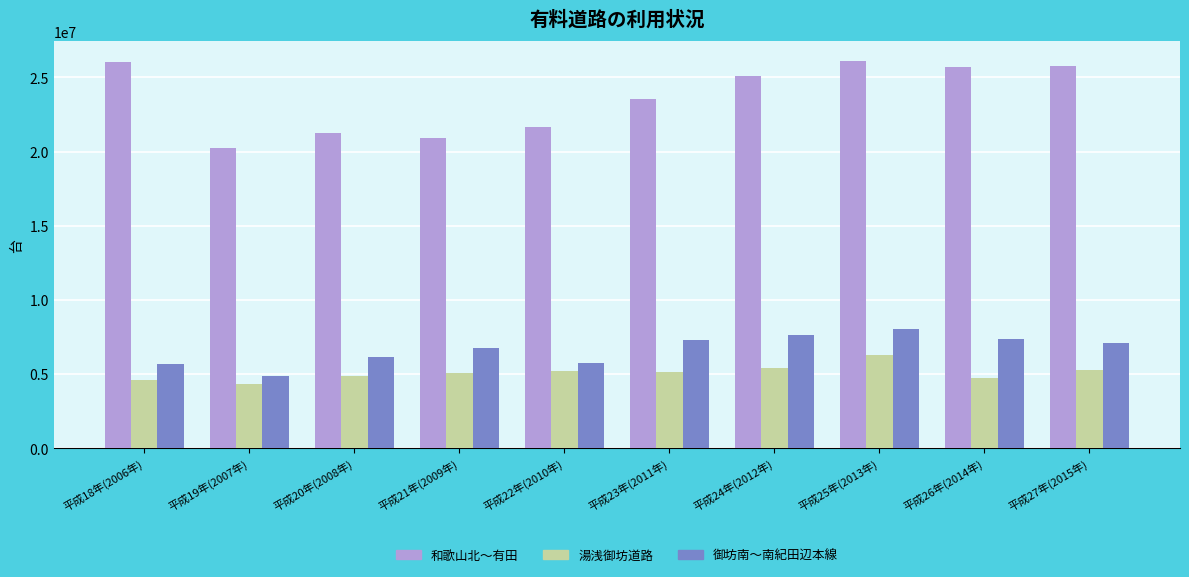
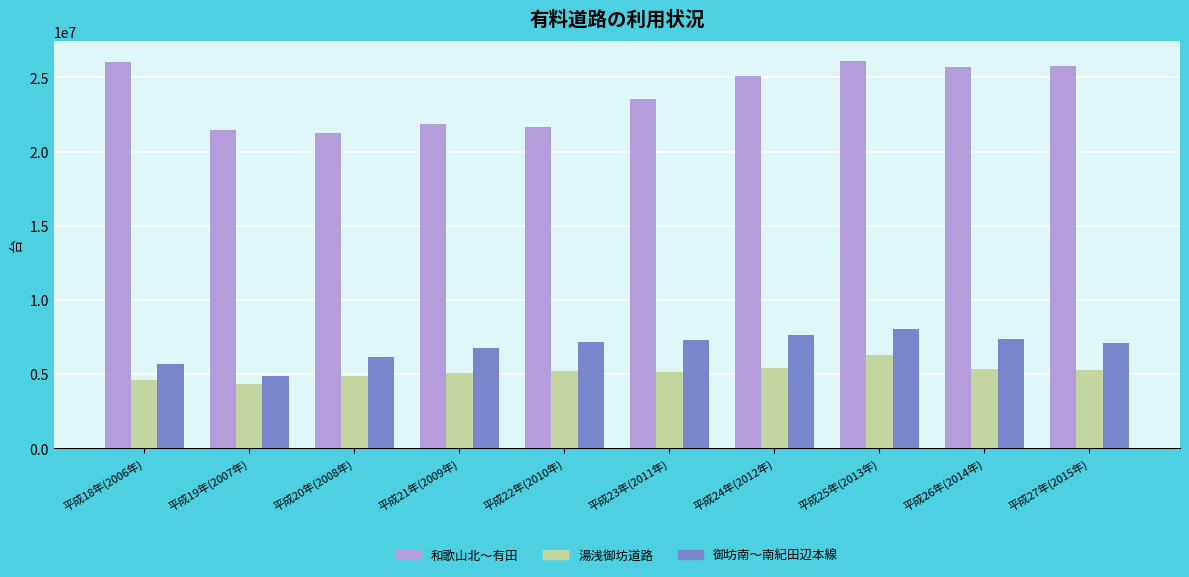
和歌山北～有田, 平成19年(2007年): 20300000 -> 21500000
和歌山北～有田, 平成21年(2009年): 20900000 -> 21900000
御坊南～南紀田辺本線, 平成22年(2010年): 5800000 -> 7200000
湯浅御坊道路, 平成26年(2014年): 4700000 -> 5400000
